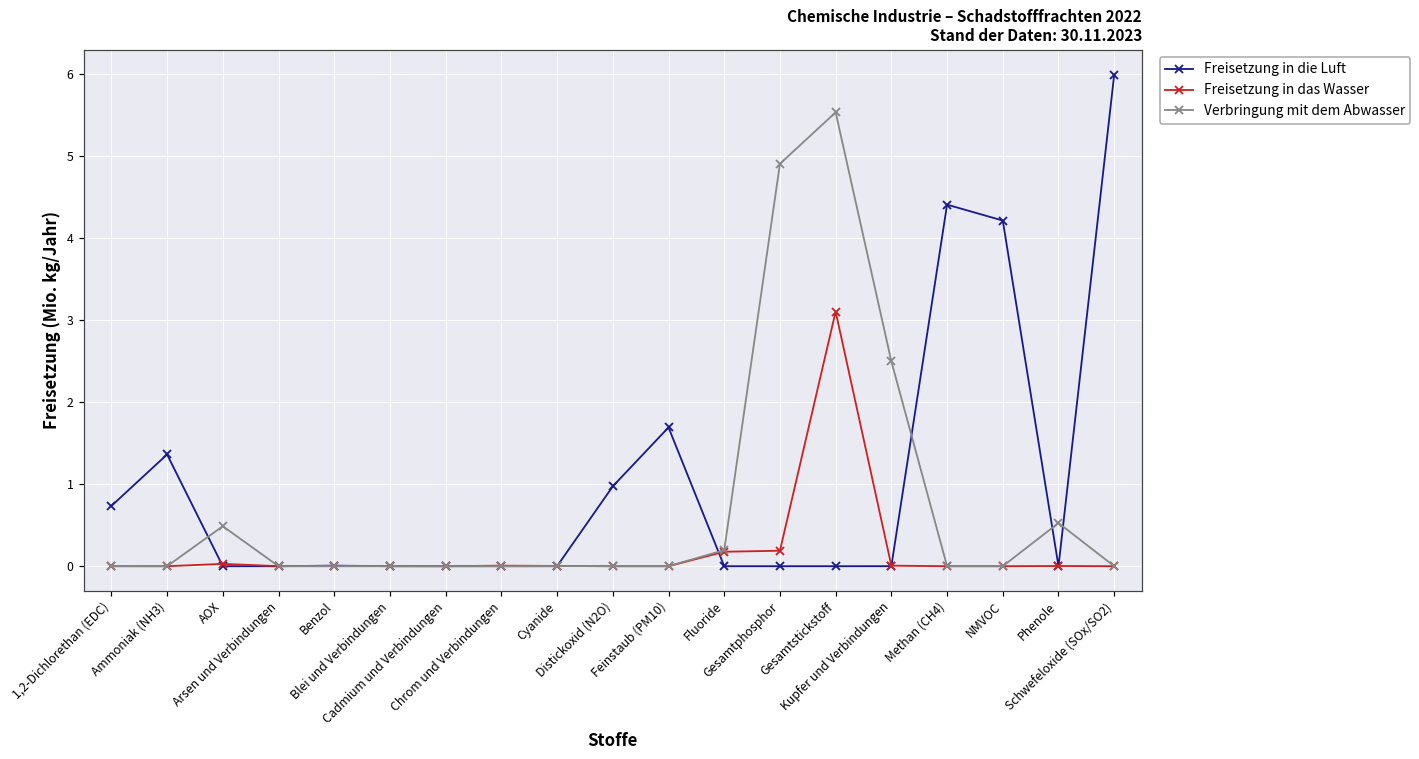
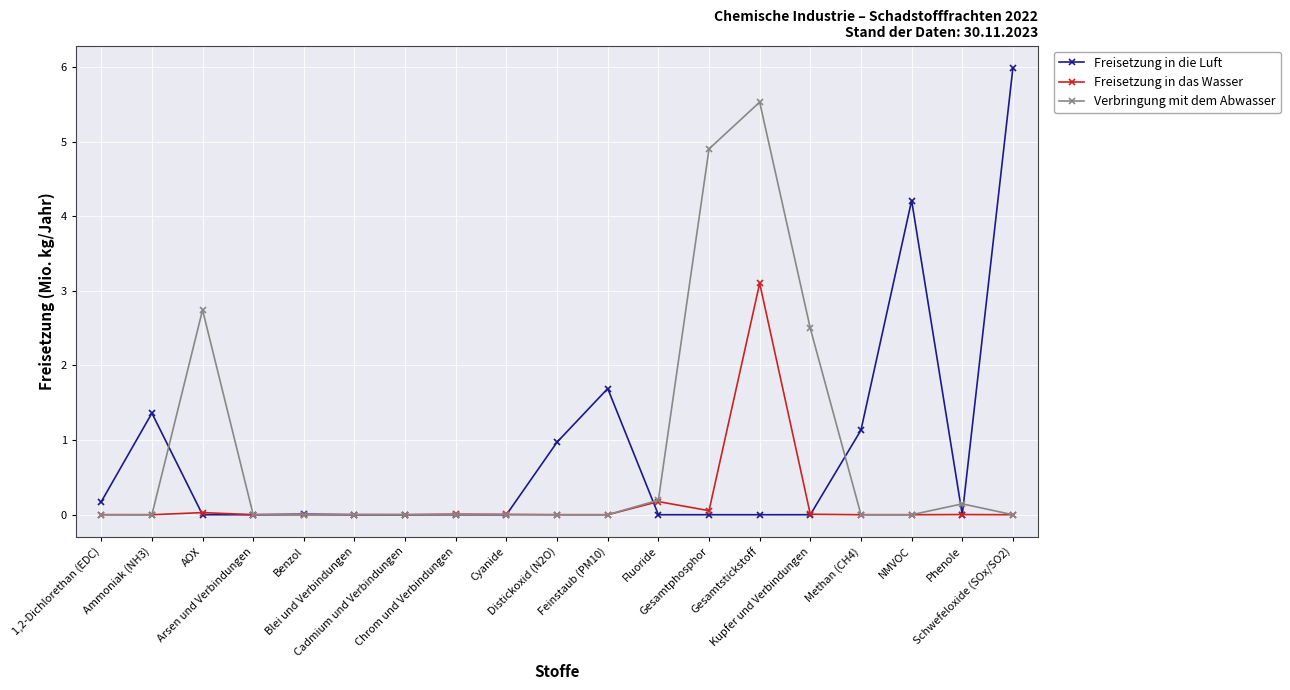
Freisetzung in die Luft, 1,2-Dichlorethan (EDC): 0.7 -> 0.2
Verbringung mit dem Abwasser, AOX: 0.5 -> 2.7
Freisetzung in das Wasser, Gesamtphosphor: 0.2 -> 0.1
Freisetzung in die Luft, Methan (CH4): 4.4 -> 1.1
Verbringung mit dem Abwasser, Phenole: 0.5 -> 0.1
